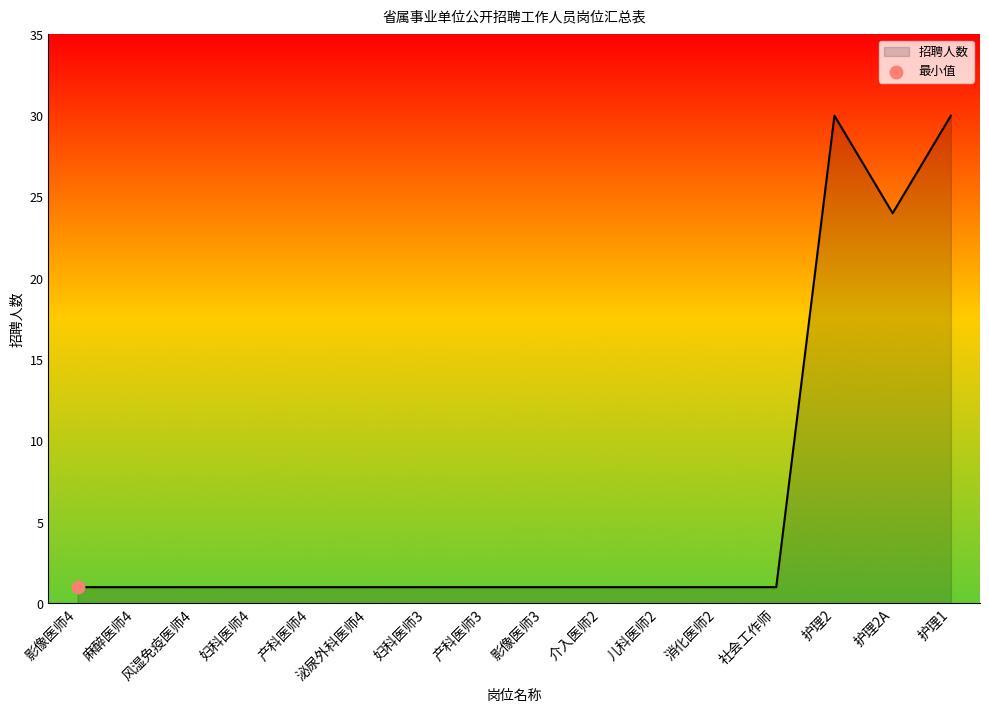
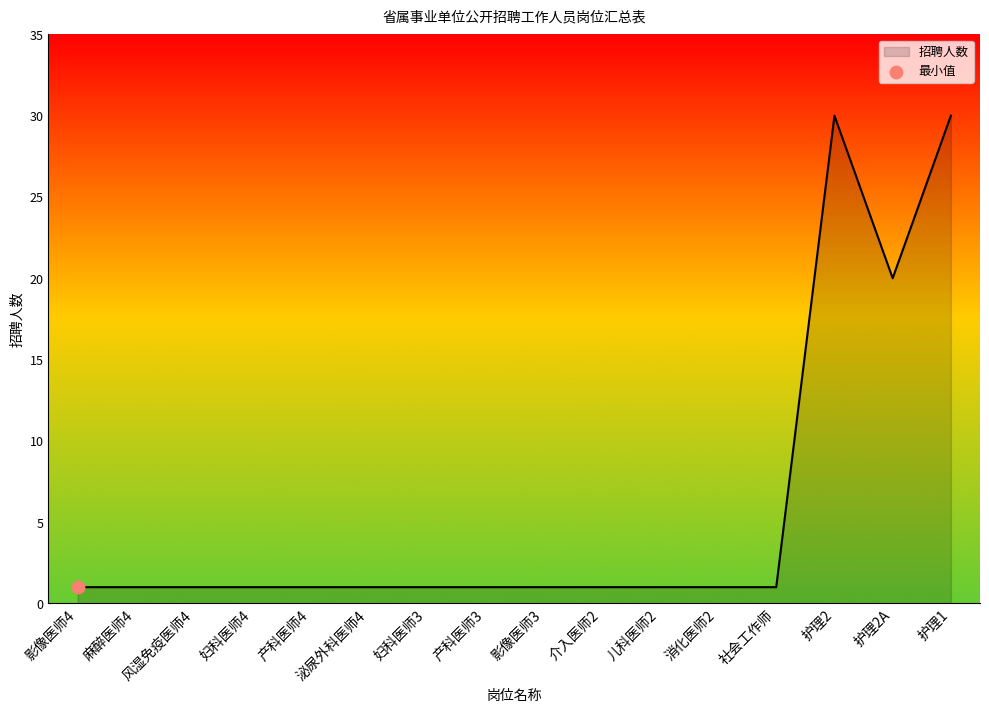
招聘人数, 护理2A: 24 -> 20
